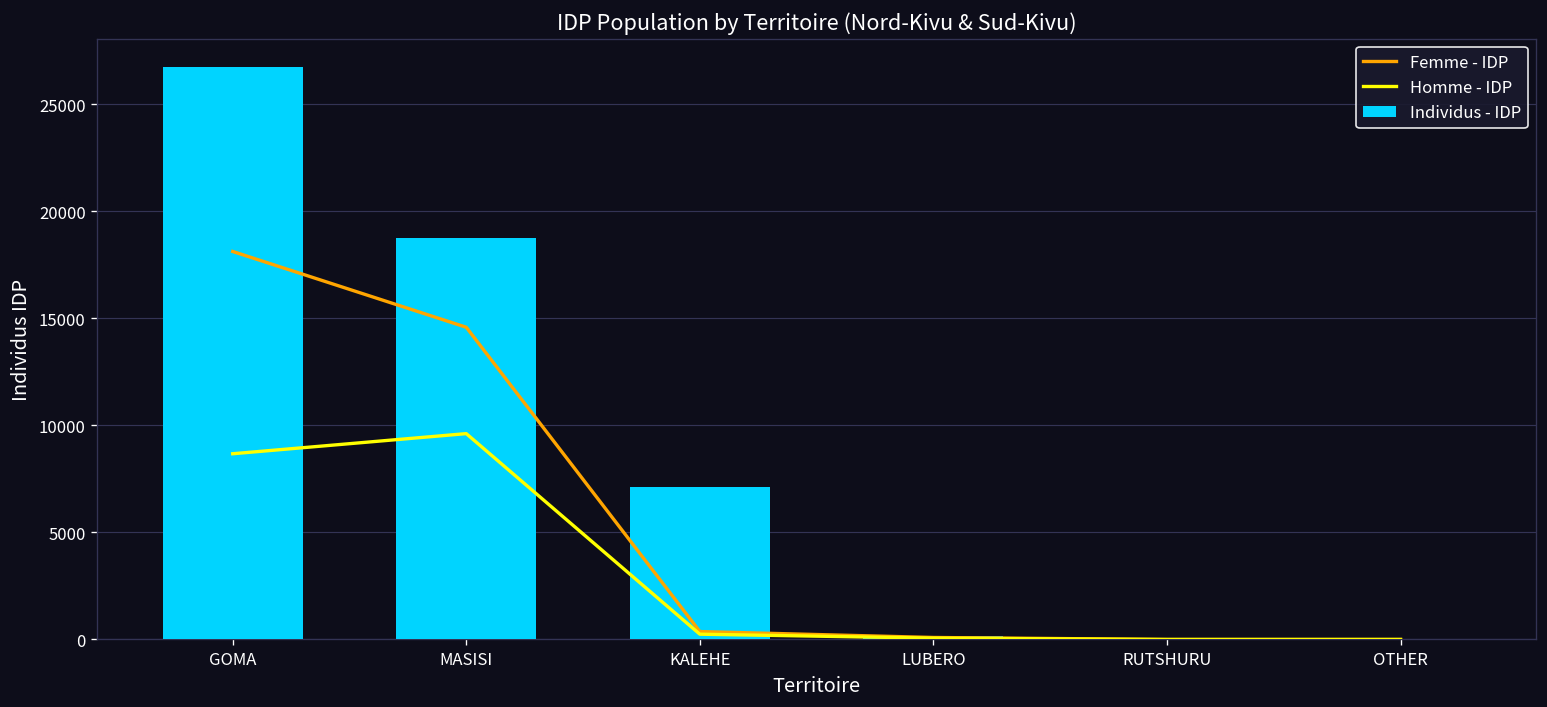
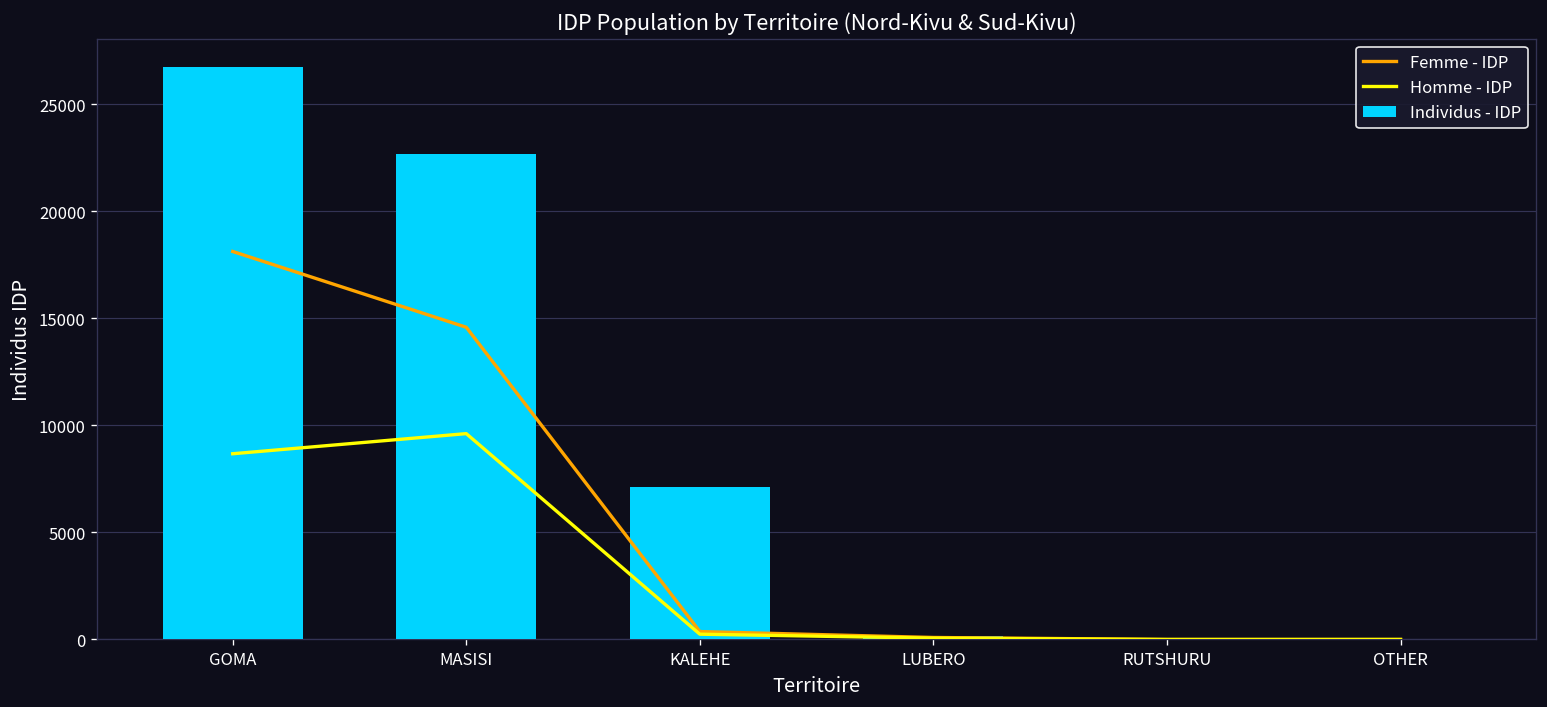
Individus - IDP, MASISI: 18800 -> 22700
